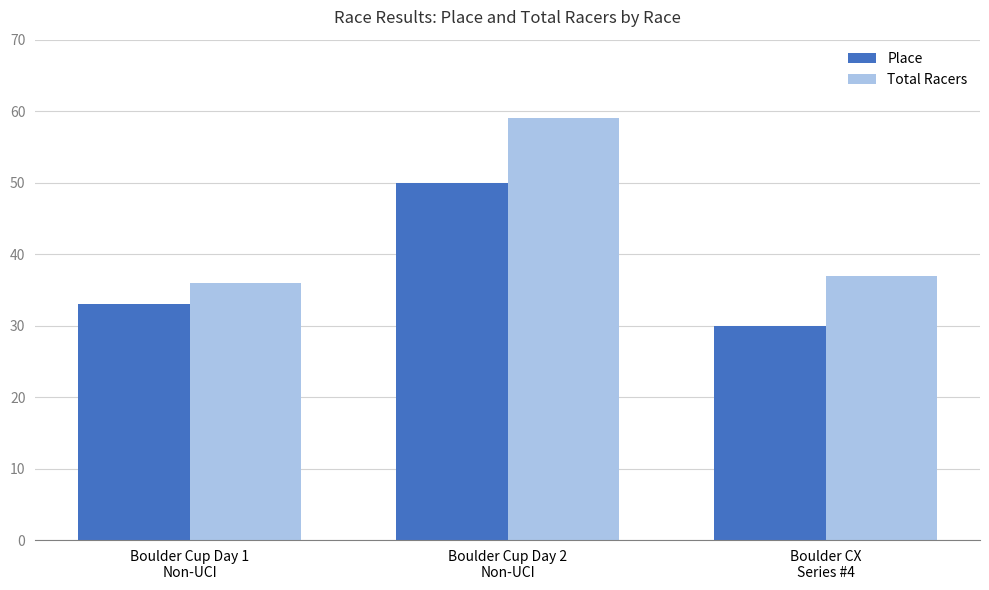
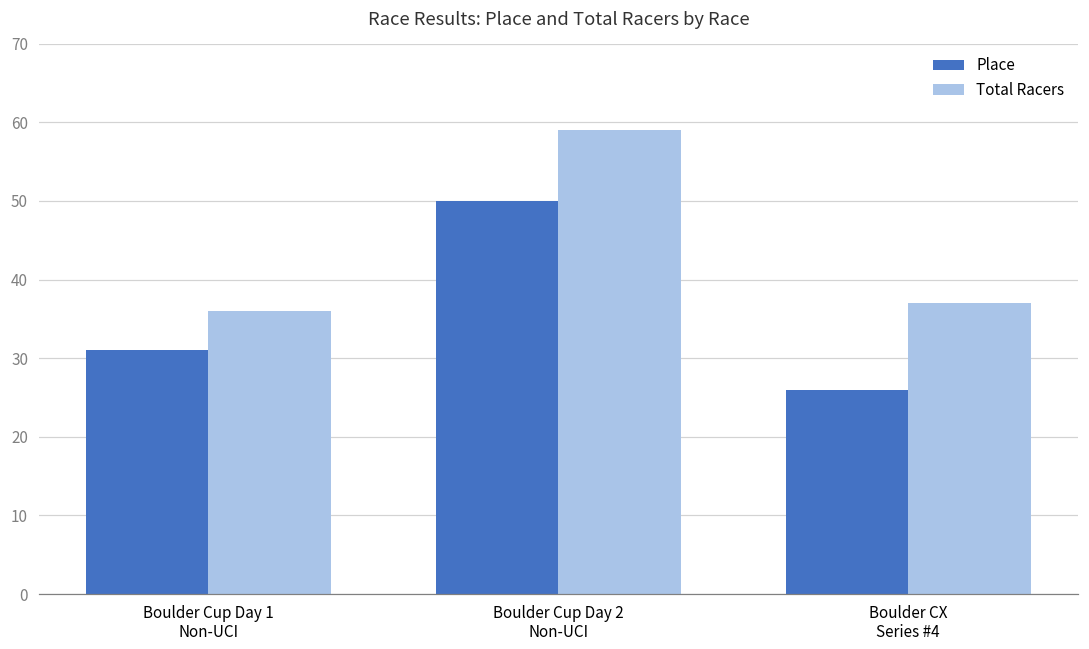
Place, Boulder Cup Day 1 Non-UCI: 33 -> 31
Place, Boulder CX Series #4: 30 -> 26
